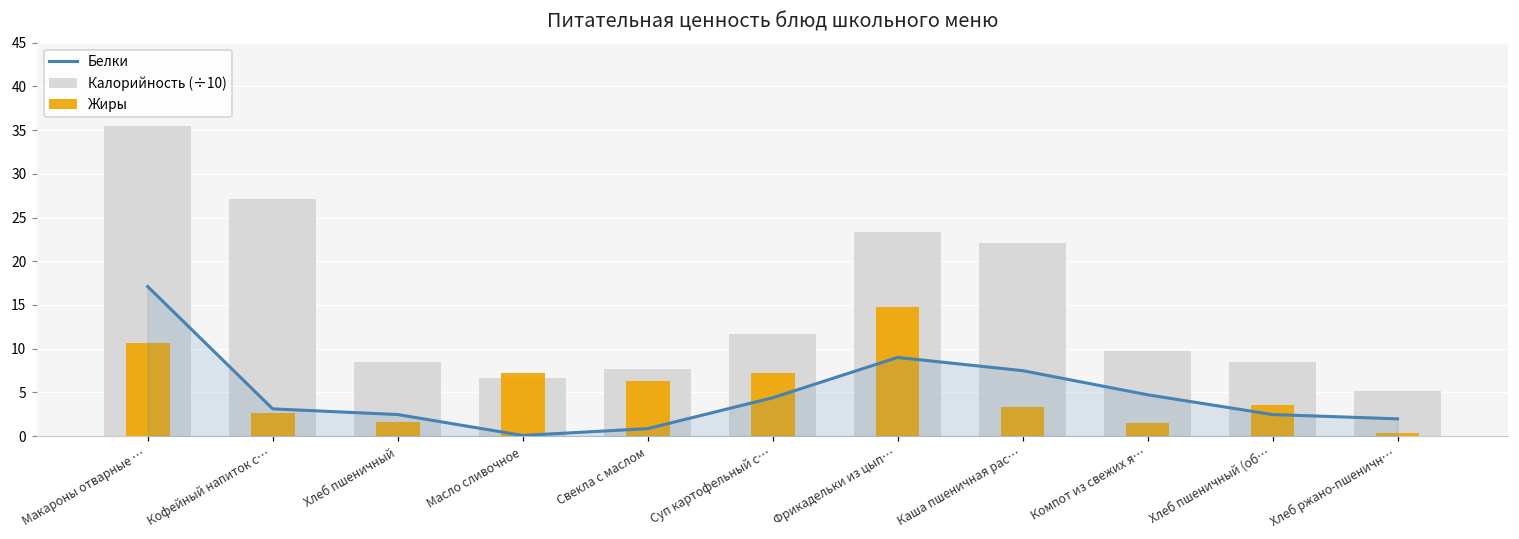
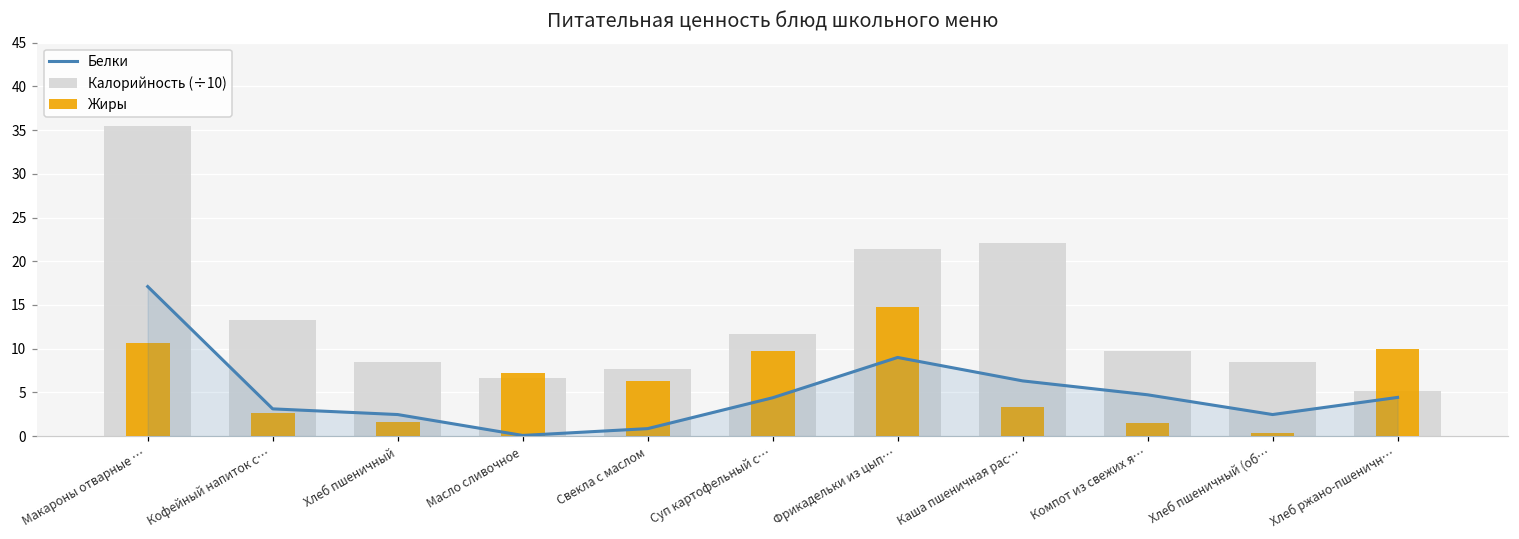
Калорийность (÷10), Кофейный напиток с…: 27 -> 13
Жиры, Суп картофельный с…: 7 -> 10
Калорийность (÷10), Фрикадельки из цып…: 23 -> 21
Белки, Каша пшеничная рас…: 7 -> 6
Жиры, Хлеб пшеничный (об…: 4 -> 0
Белки, Хлеб ржано-пшеничн…: 2 -> 4
Жиры, Хлеб ржано-пшеничн…: 0 -> 10
